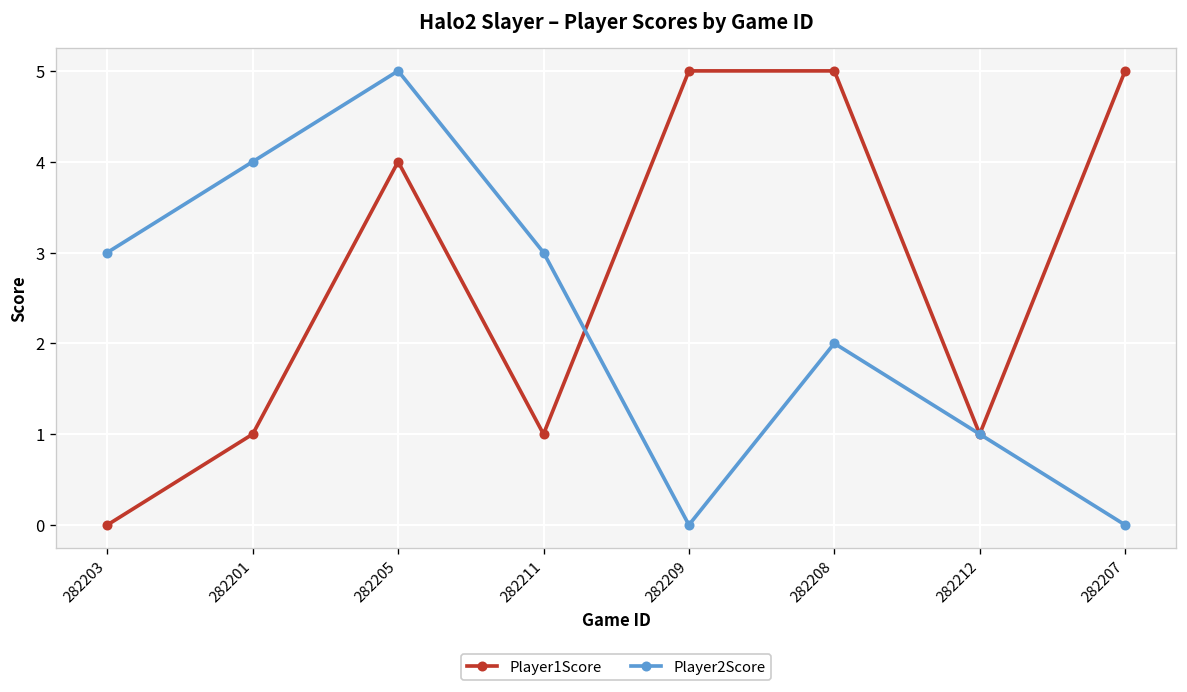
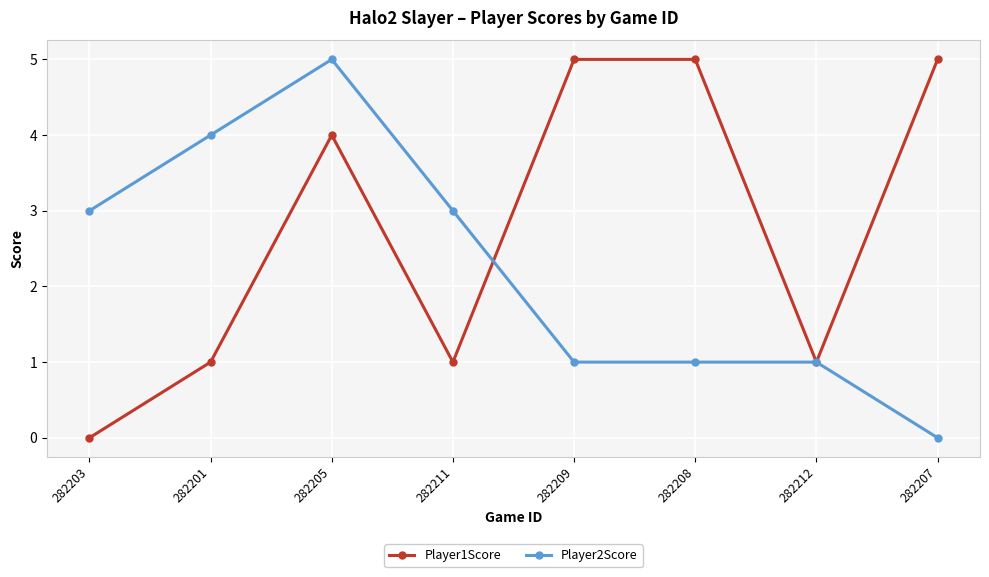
Player2Score, 282209: 0 -> 1
Player2Score, 282208: 2 -> 1
